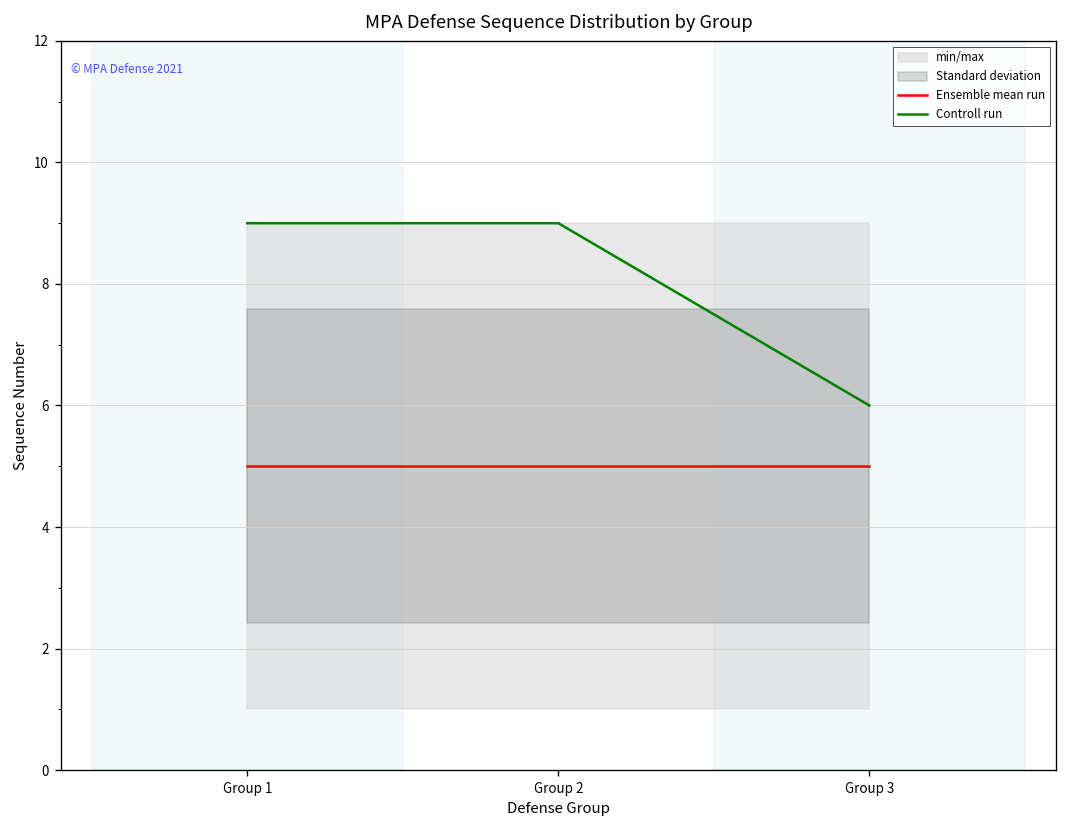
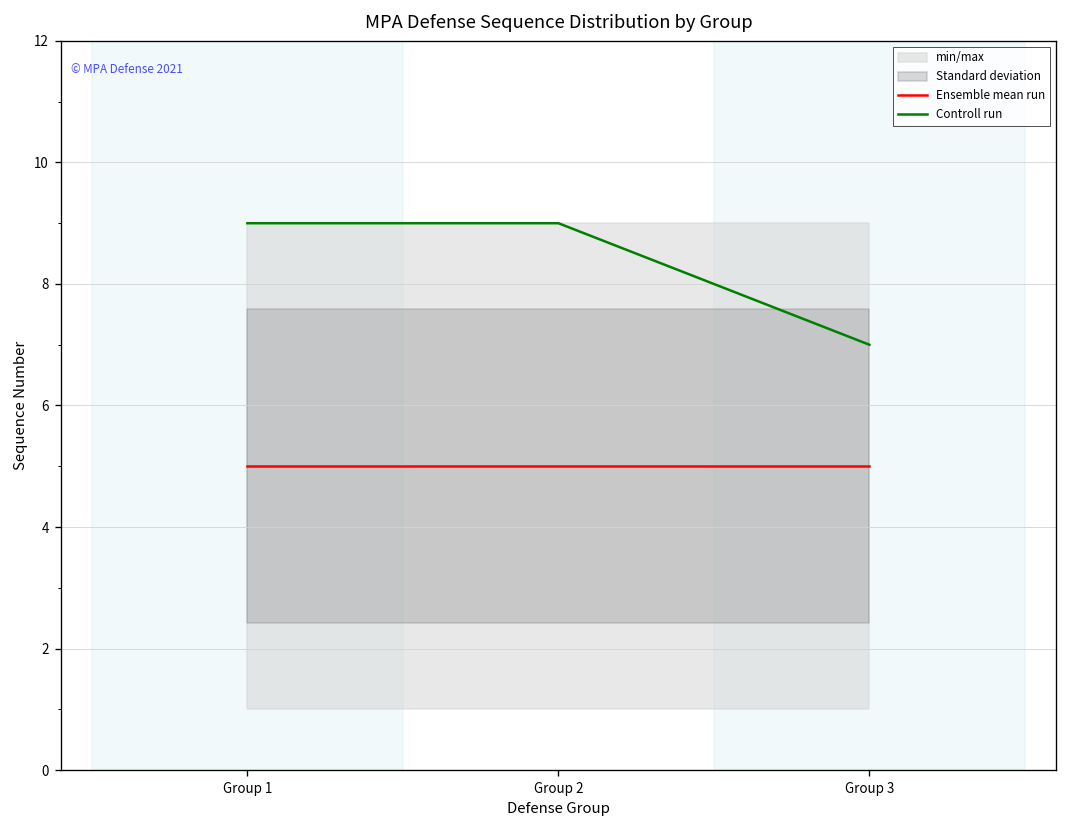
Controll run, Group 3: 6 -> 7
